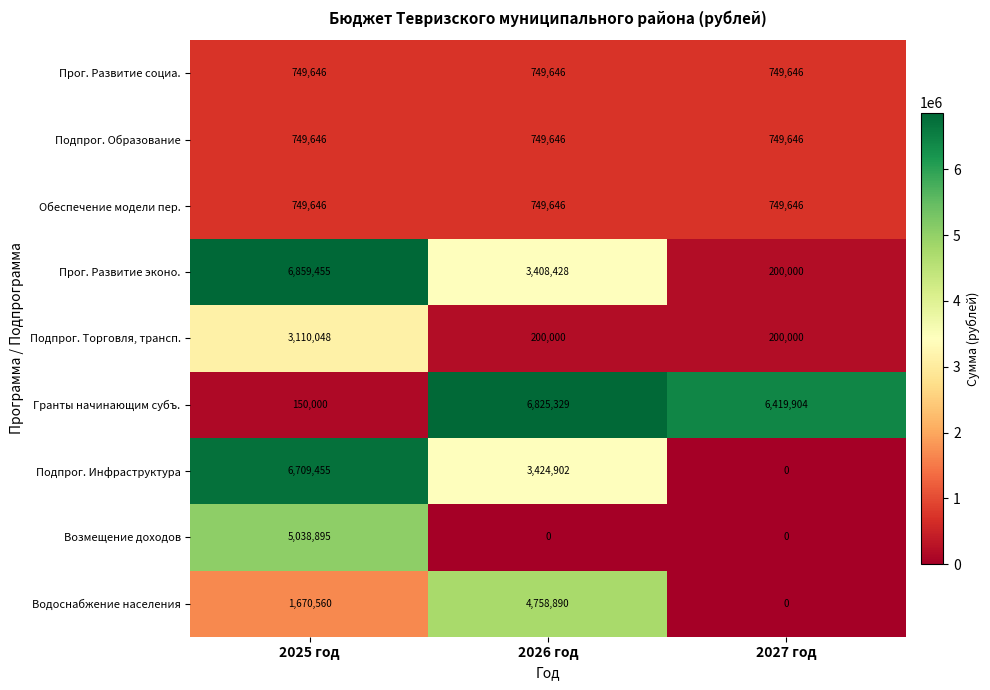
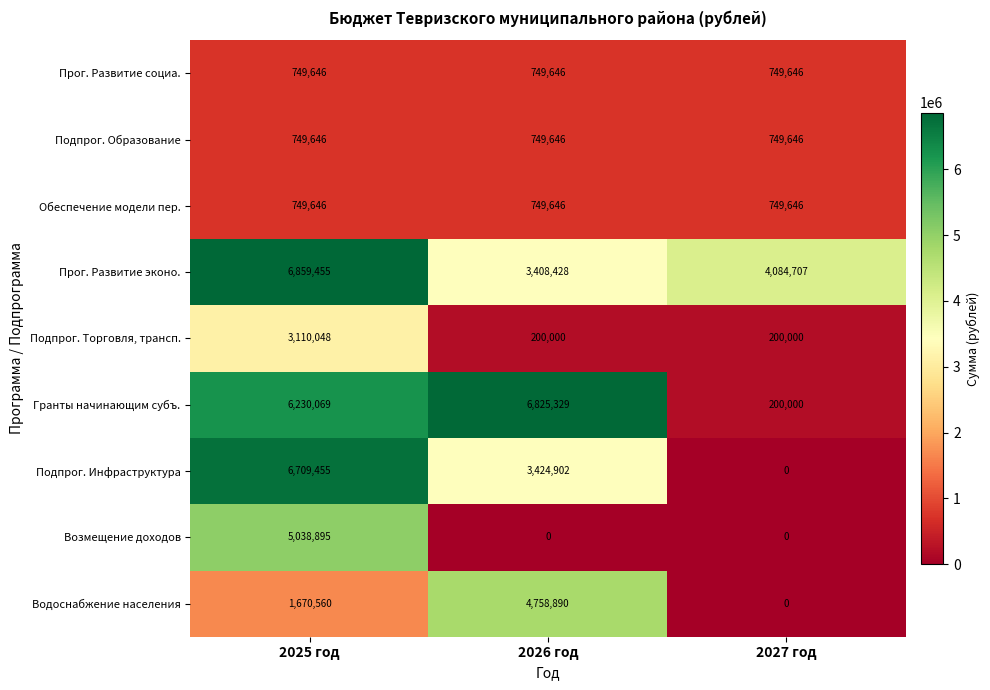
Прог. Развитие эконо., 2027 год: 200,000 -> 4,084,707
Гранты начинающим субъ., 2025 год: 150,000 -> 6,230,069
Гранты начинающим субъ., 2027 год: 6,419,904 -> 200,000
